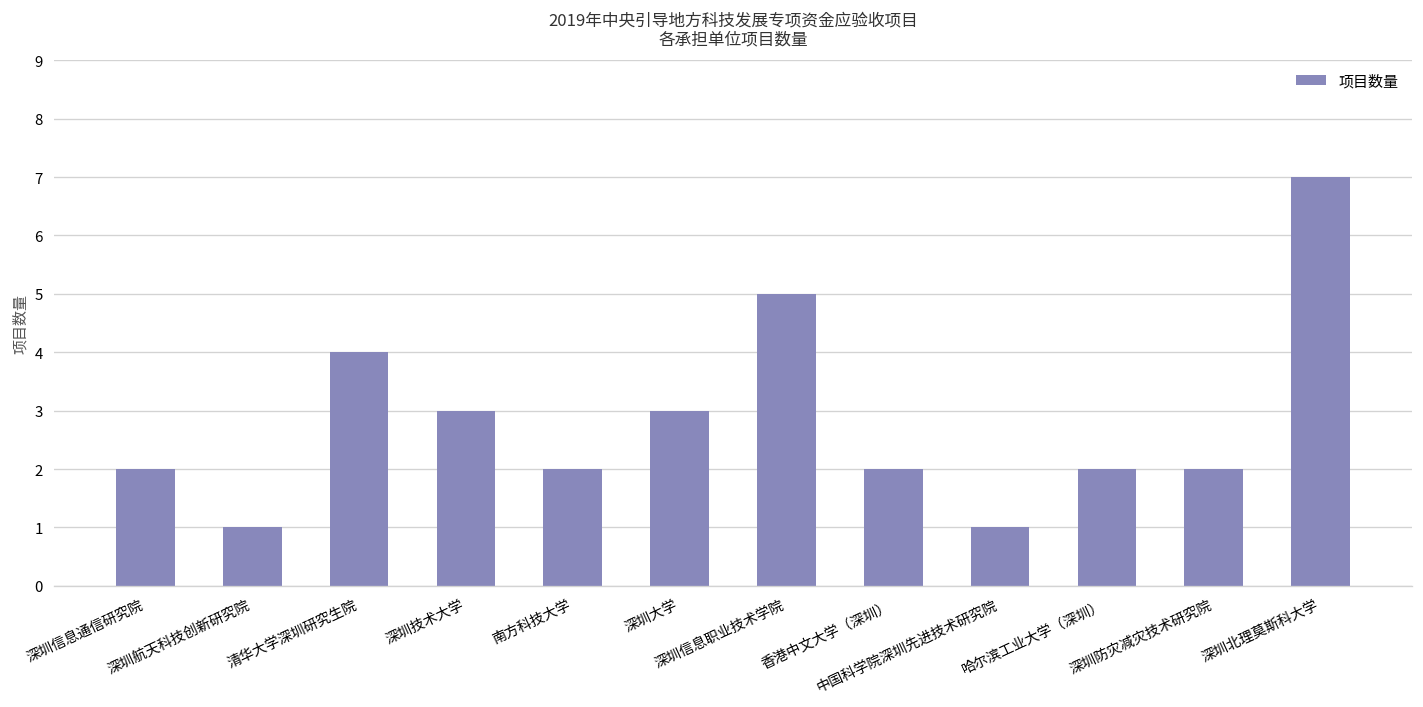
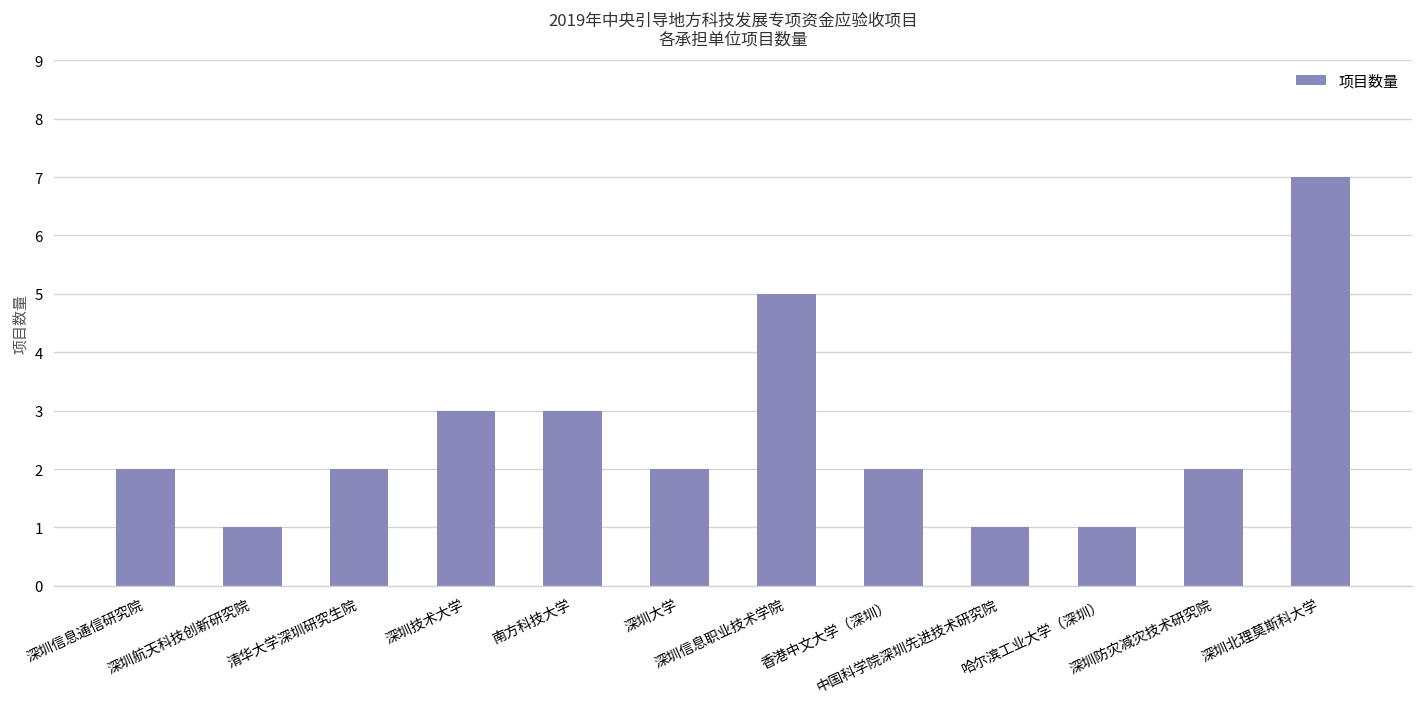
清华大学深圳研究生院: 4 -> 2
南方科技大学: 2 -> 3
深圳大学: 3 -> 2
哈尔滨工业大学（深圳）: 2 -> 1
